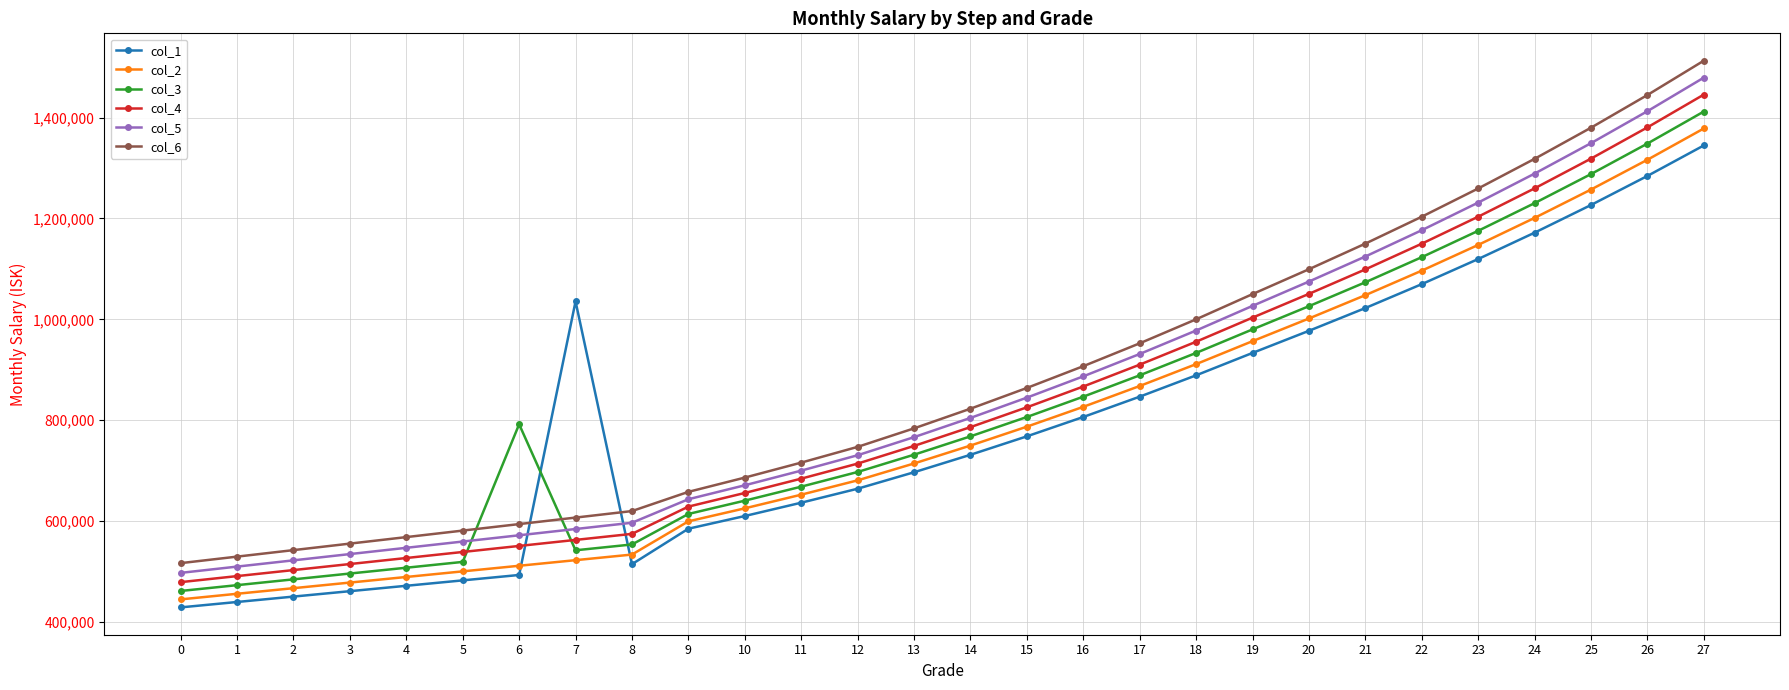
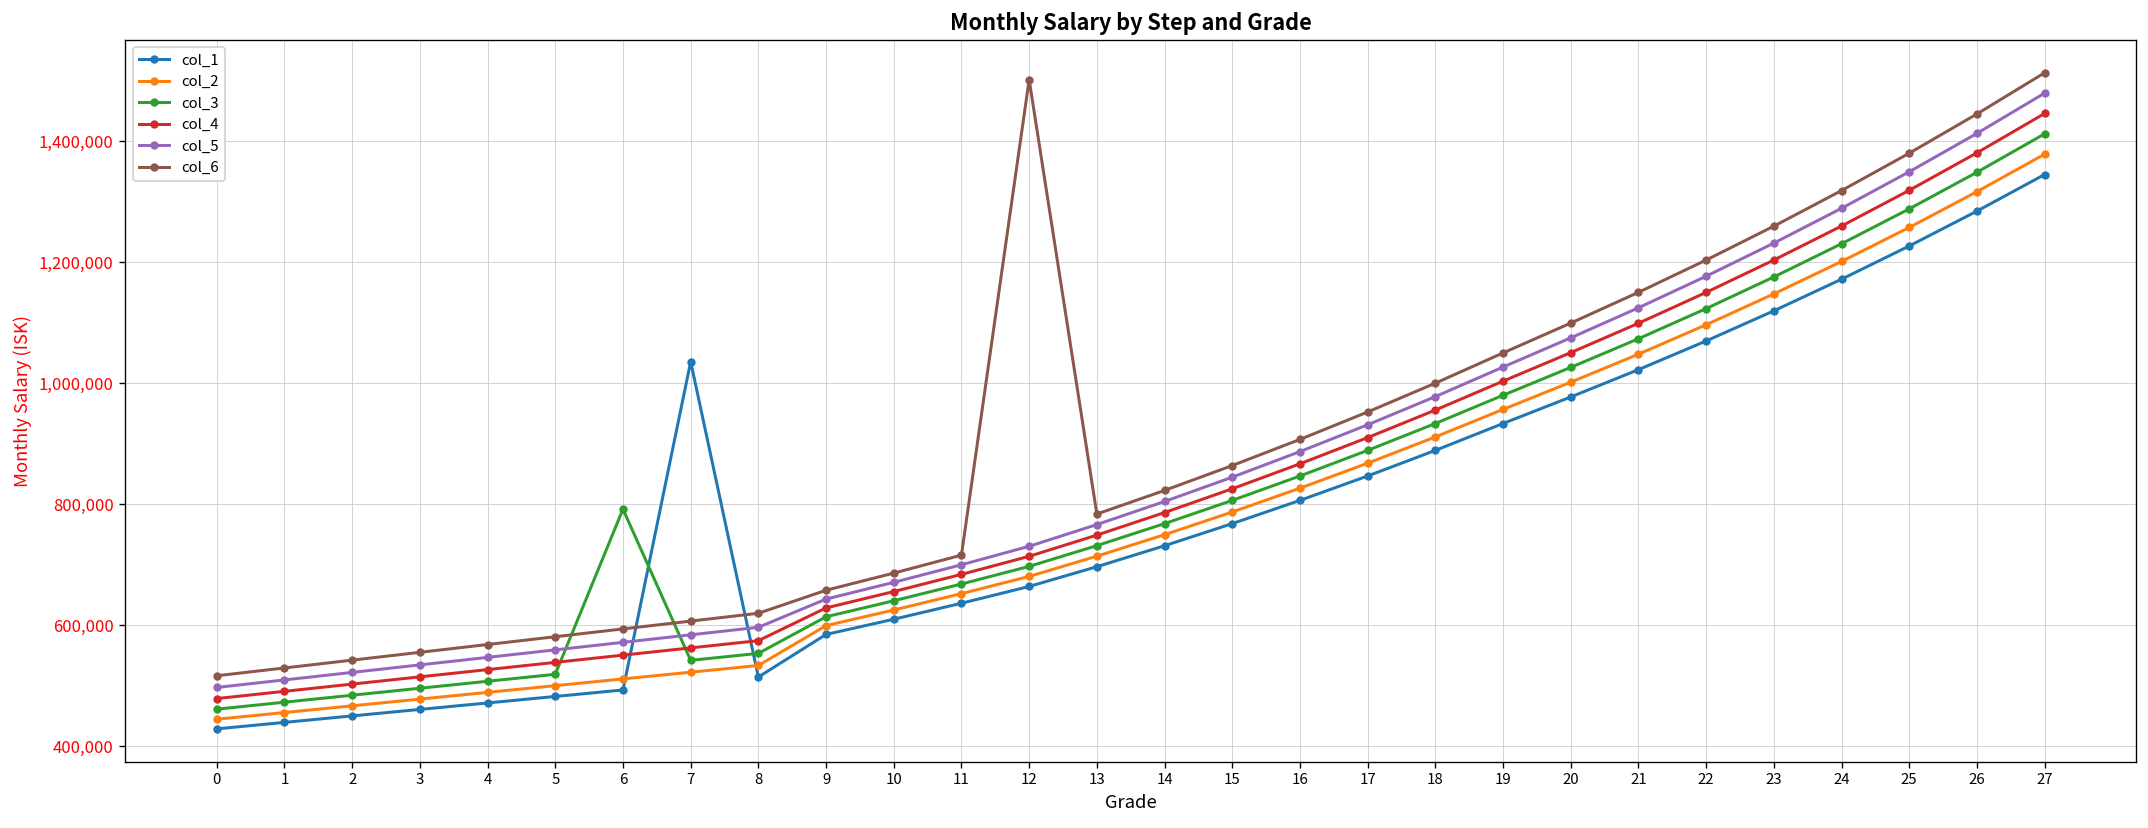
col_6, 12: 750,000 -> 1,500,000
